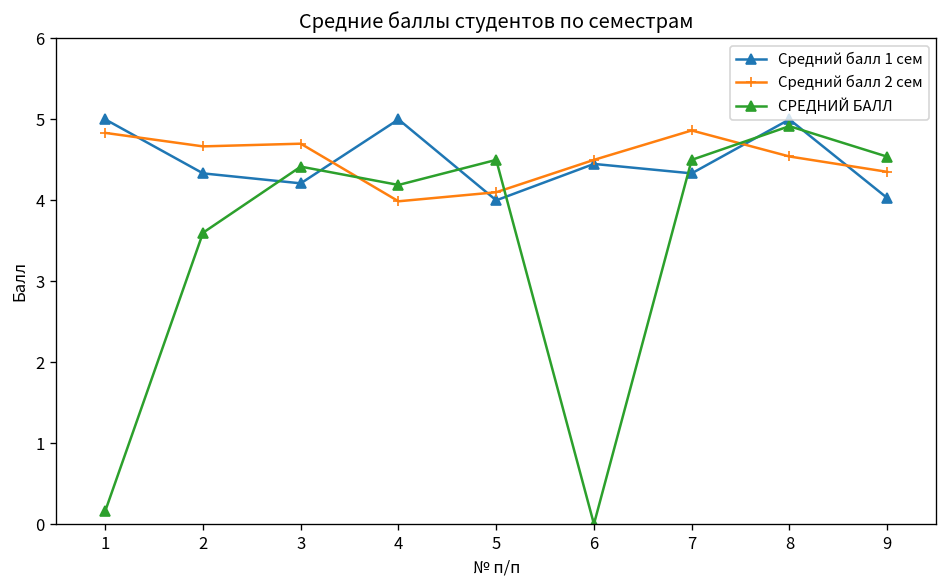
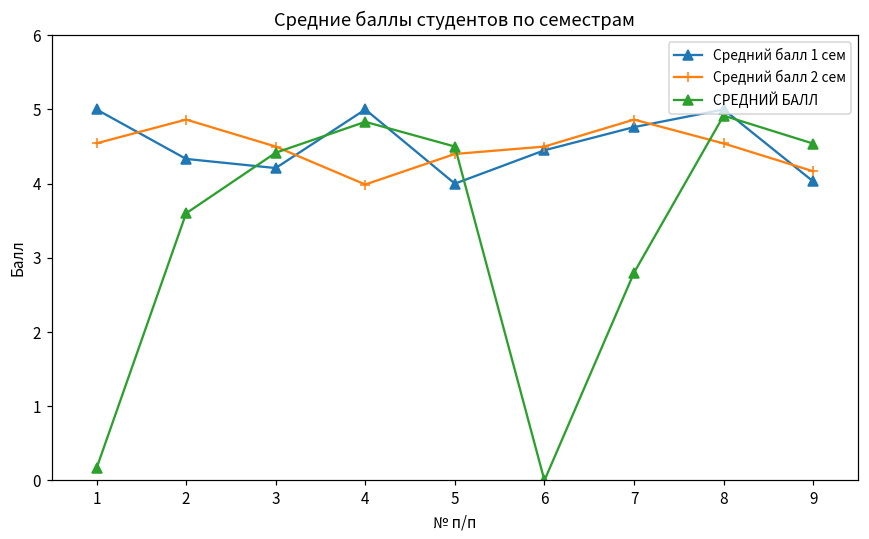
Средний балл 2 сем, 1: 4.8 -> 4.5
Средний балл 2 сем, 2: 4.7 -> 4.9
Средний балл 2 сем, 3: 4.7 -> 4.5
СРЕДНИЙ БАЛЛ, 4: 4.2 -> 4.8
Средний балл 2 сем, 5: 4.1 -> 4.4
Средний балл 1 сем, 7: 4.3 -> 4.8
СРЕДНИЙ БАЛЛ, 7: 4.5 -> 2.8
Средний балл 2 сем, 9: 4.4 -> 4.2
